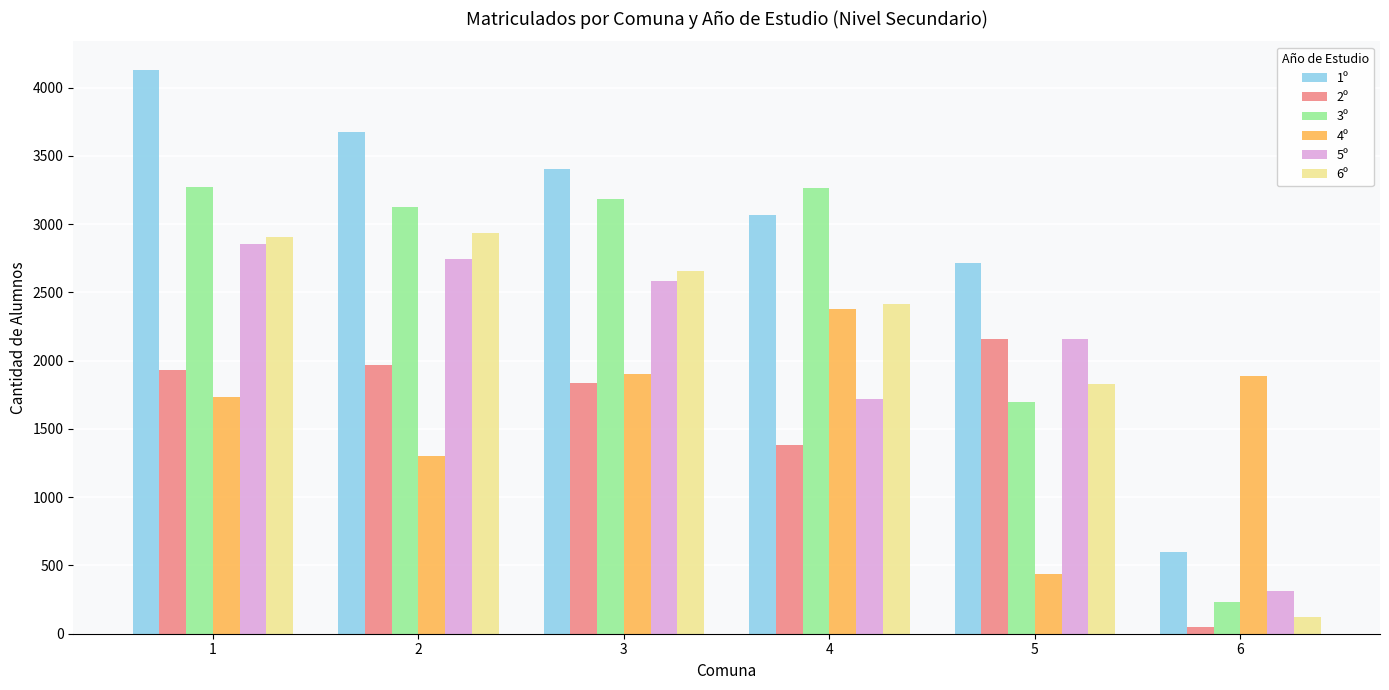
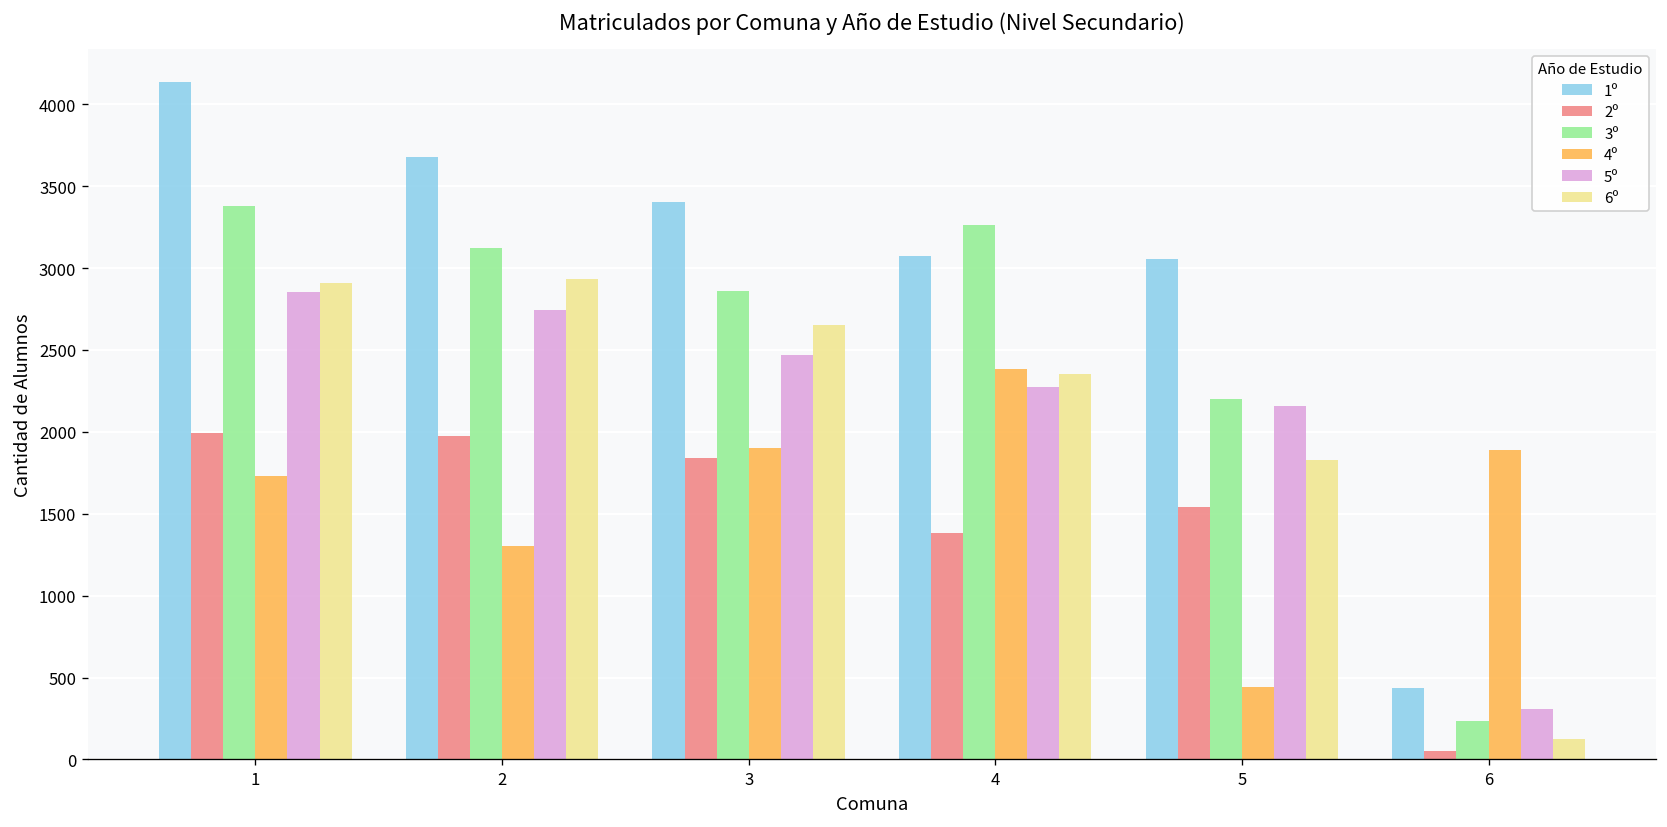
2º, 1: 1930 -> 2000
3º, 1: 3270 -> 3380
3º, 3: 3190 -> 2860
5º, 3: 2580 -> 2470
5º, 4: 1720 -> 2270
6º, 4: 2420 -> 2350
1º, 5: 2720 -> 3060
2º, 5: 2160 -> 1540
3º, 5: 1700 -> 2200
1º, 6: 600 -> 440
